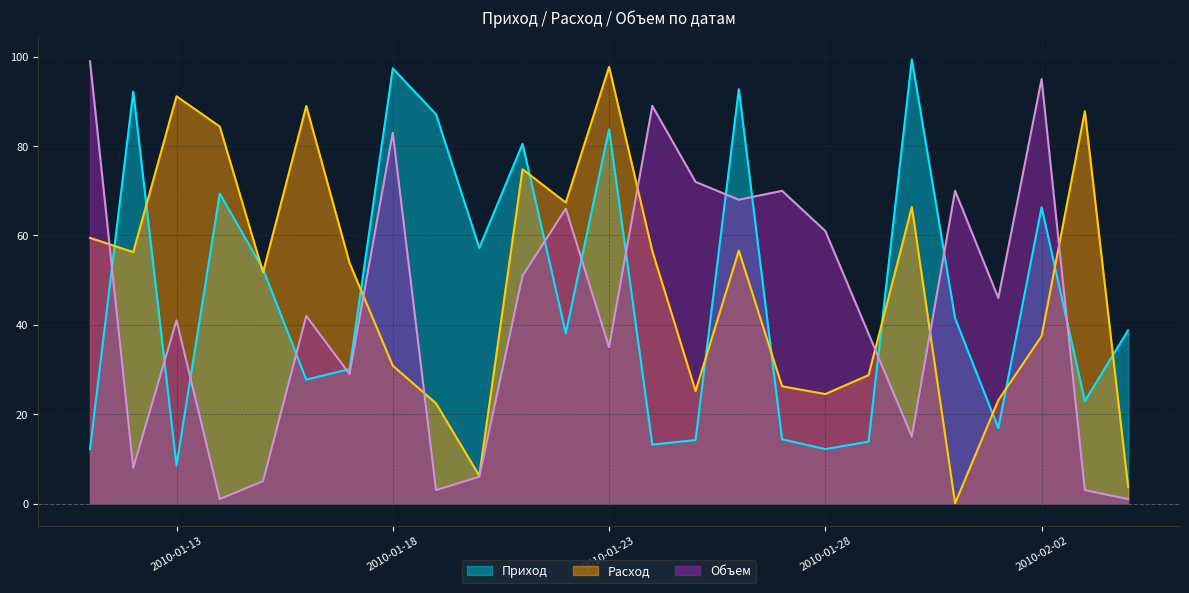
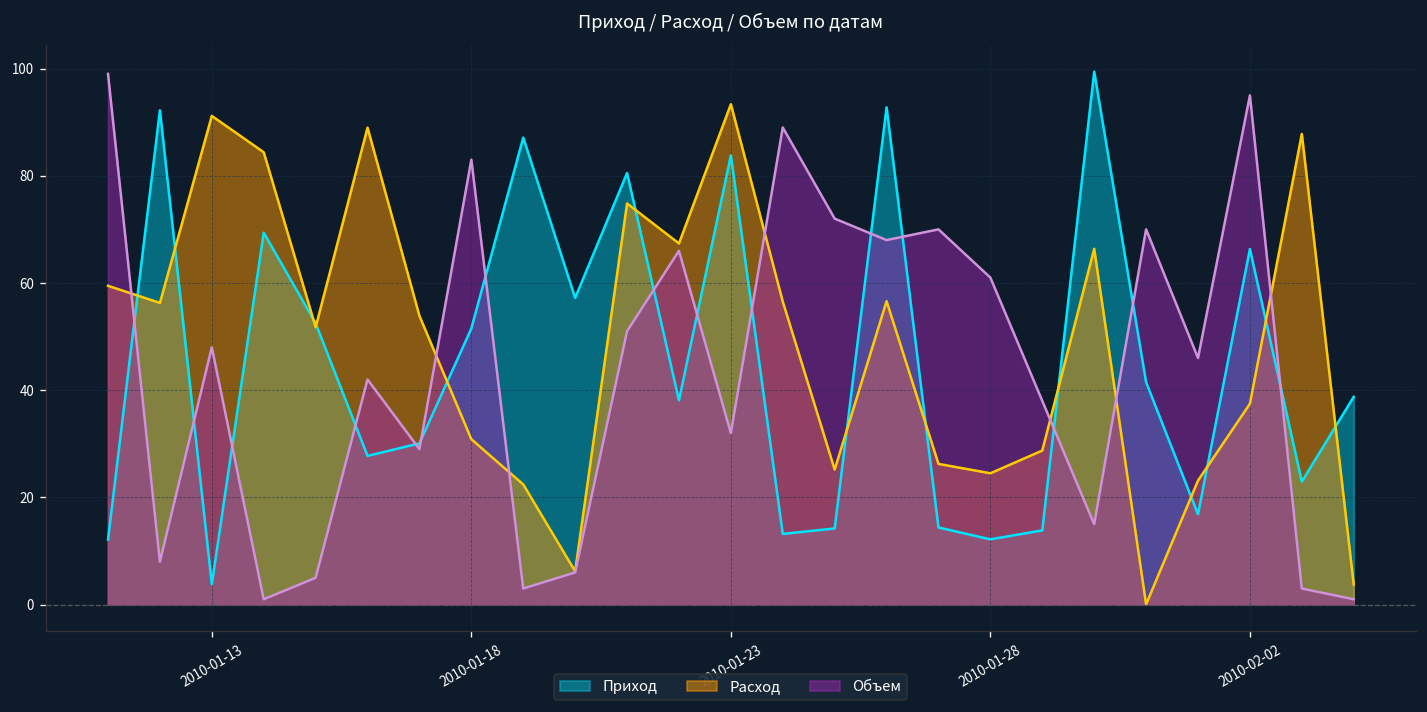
Приход, 2010-01-13: 9 -> 4
Объем, 2010-01-13: 41 -> 48
Приход, 2010-01-18: 97 -> 52
Расход, 2010-01-23: 98 -> 93
Объем, 2010-01-23: 35 -> 32
